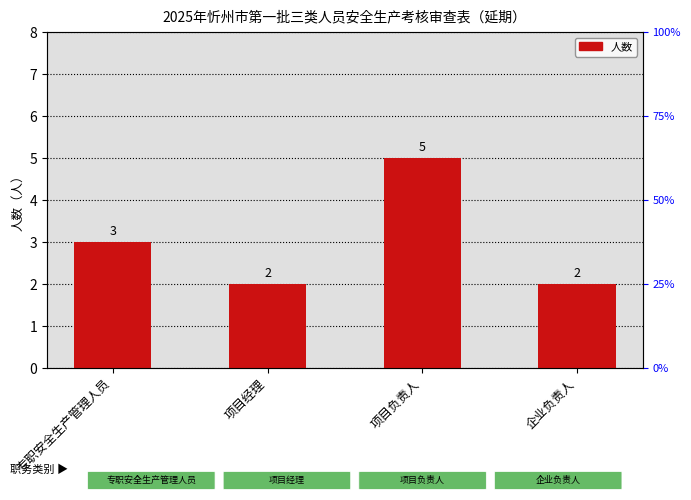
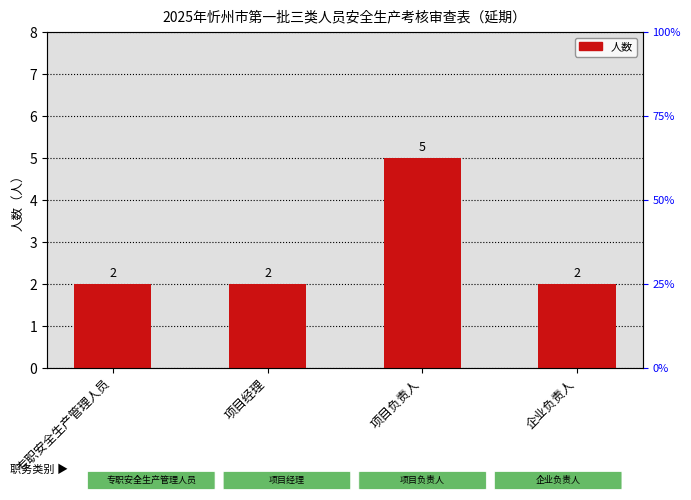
专职安全生产管理人员: 3 -> 2
